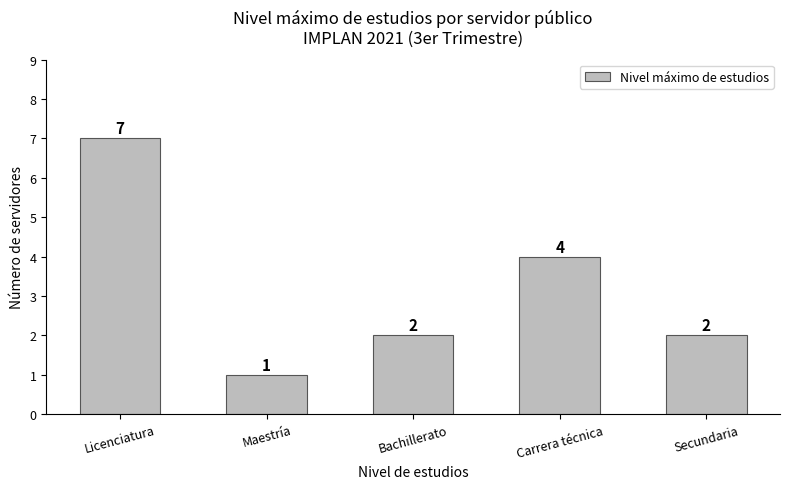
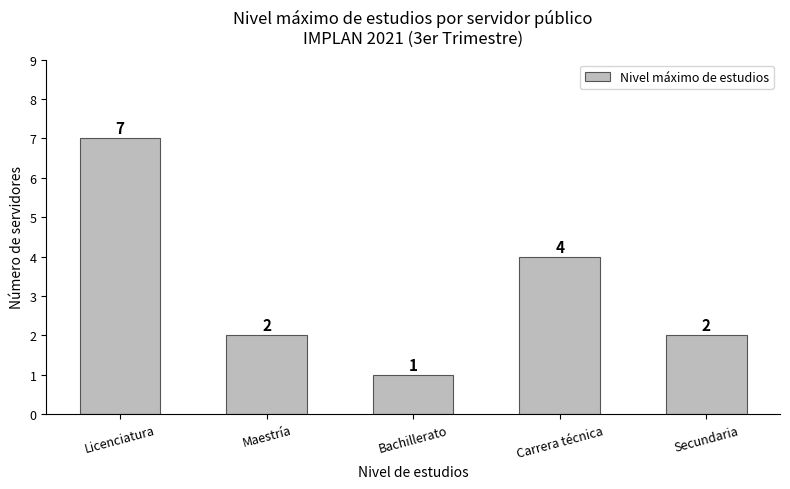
Maestría: 1 -> 2
Bachillerato: 2 -> 1
